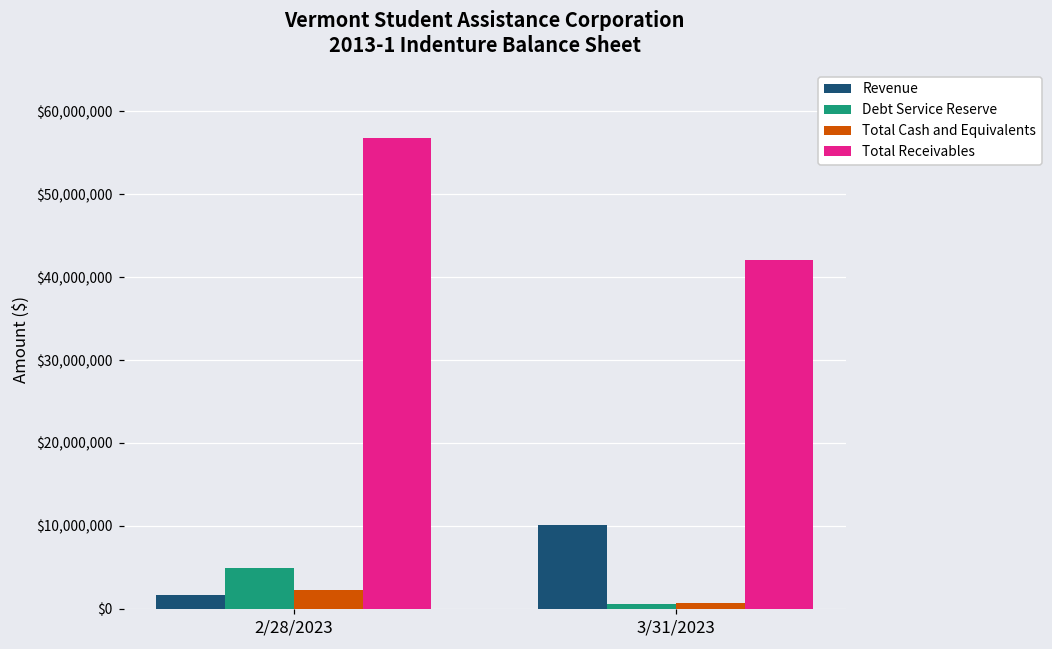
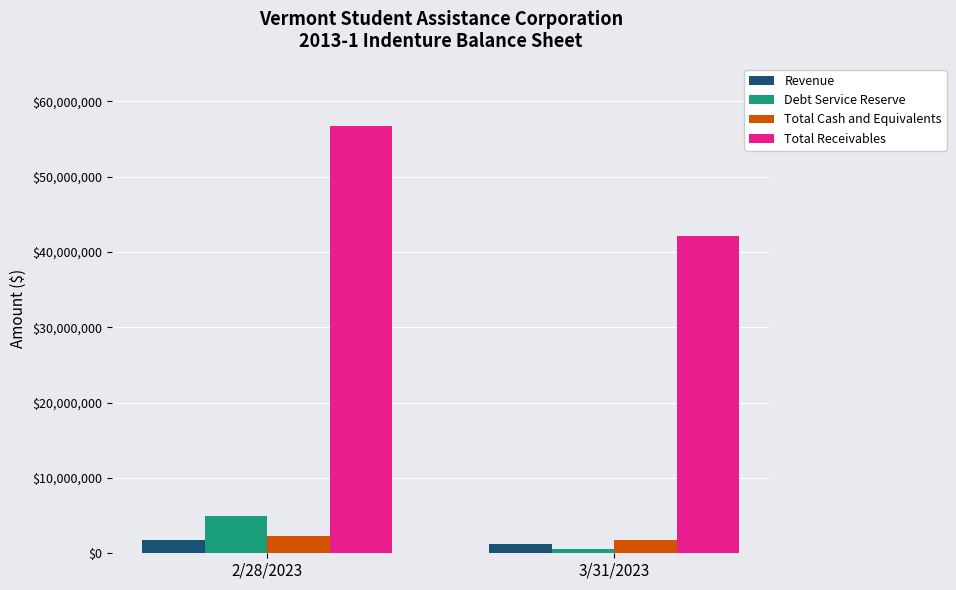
Revenue, 3/31/2023: $10,000,000 -> $1,000,000
Total Cash and Equivalents, 3/31/2023: $1,000,000 -> $2,000,000
